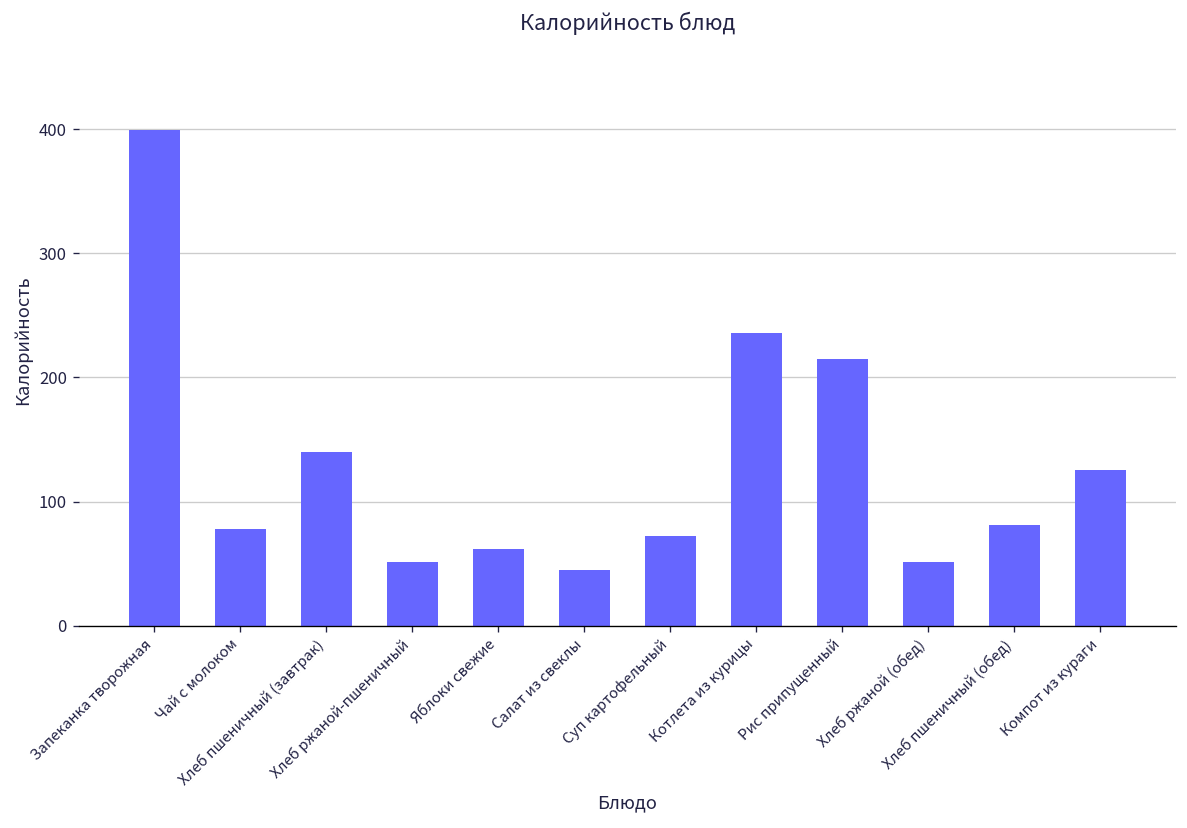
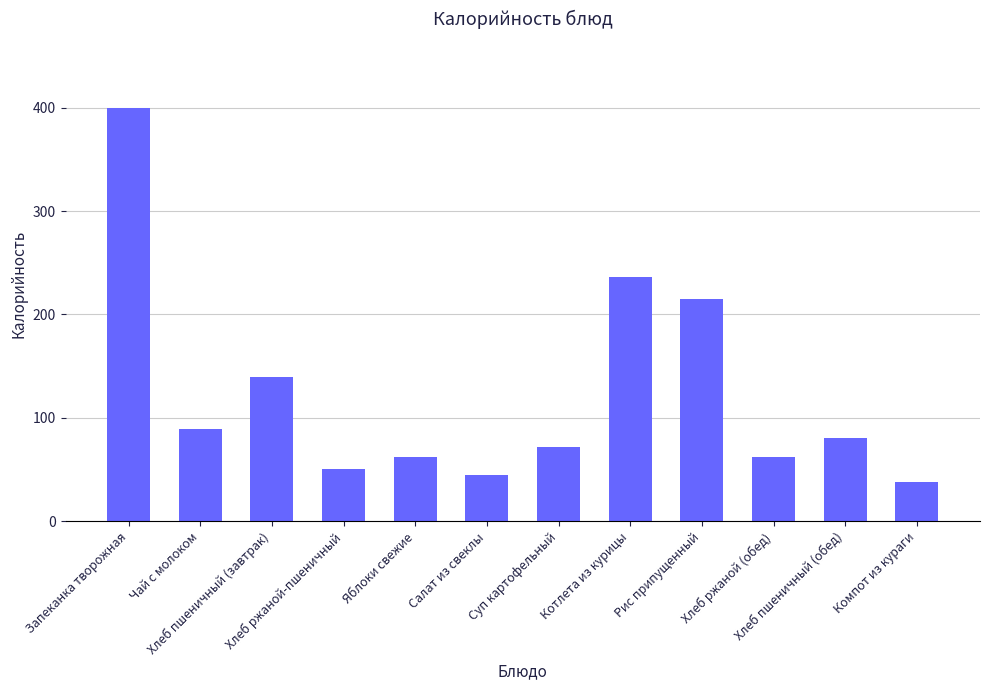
Чай с молоком: 78 -> 89
Хлеб ржаной (обед): 51 -> 62
Компот из кураги: 125 -> 38
